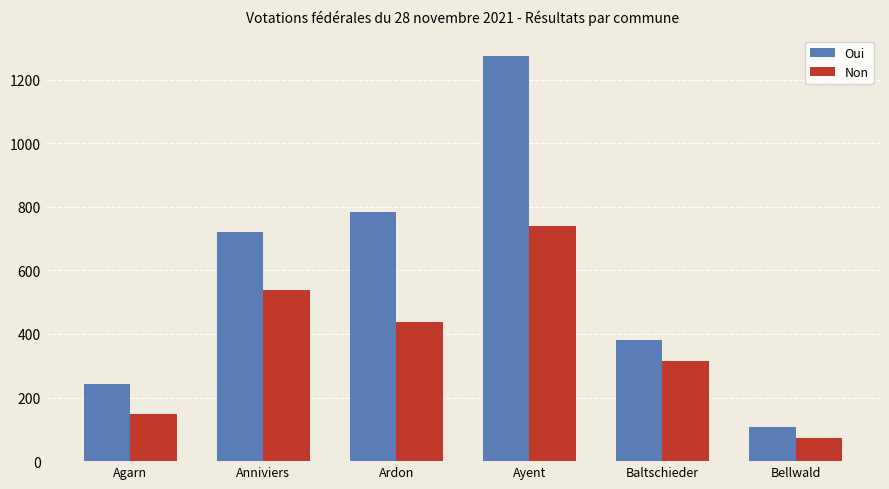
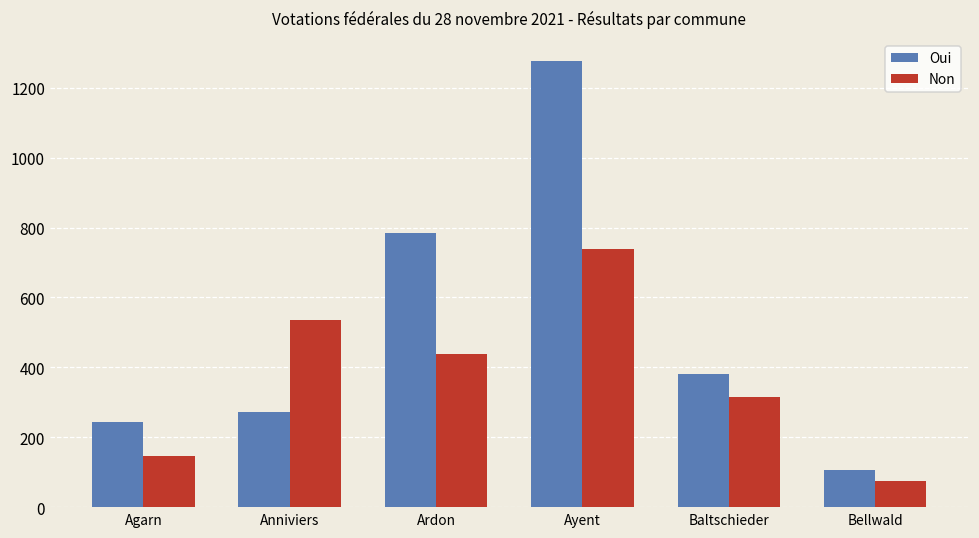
Oui, Anniviers: 720 -> 270
